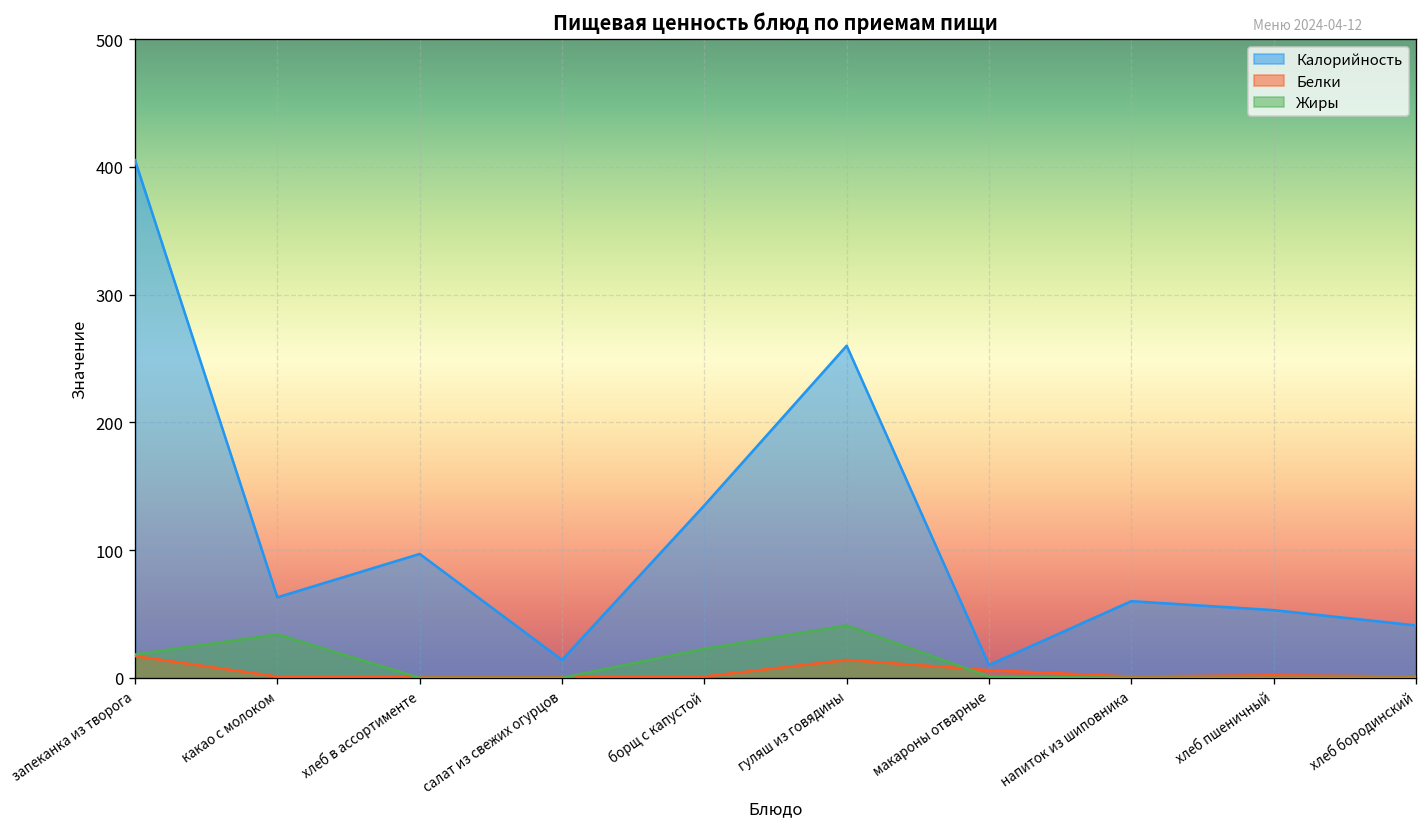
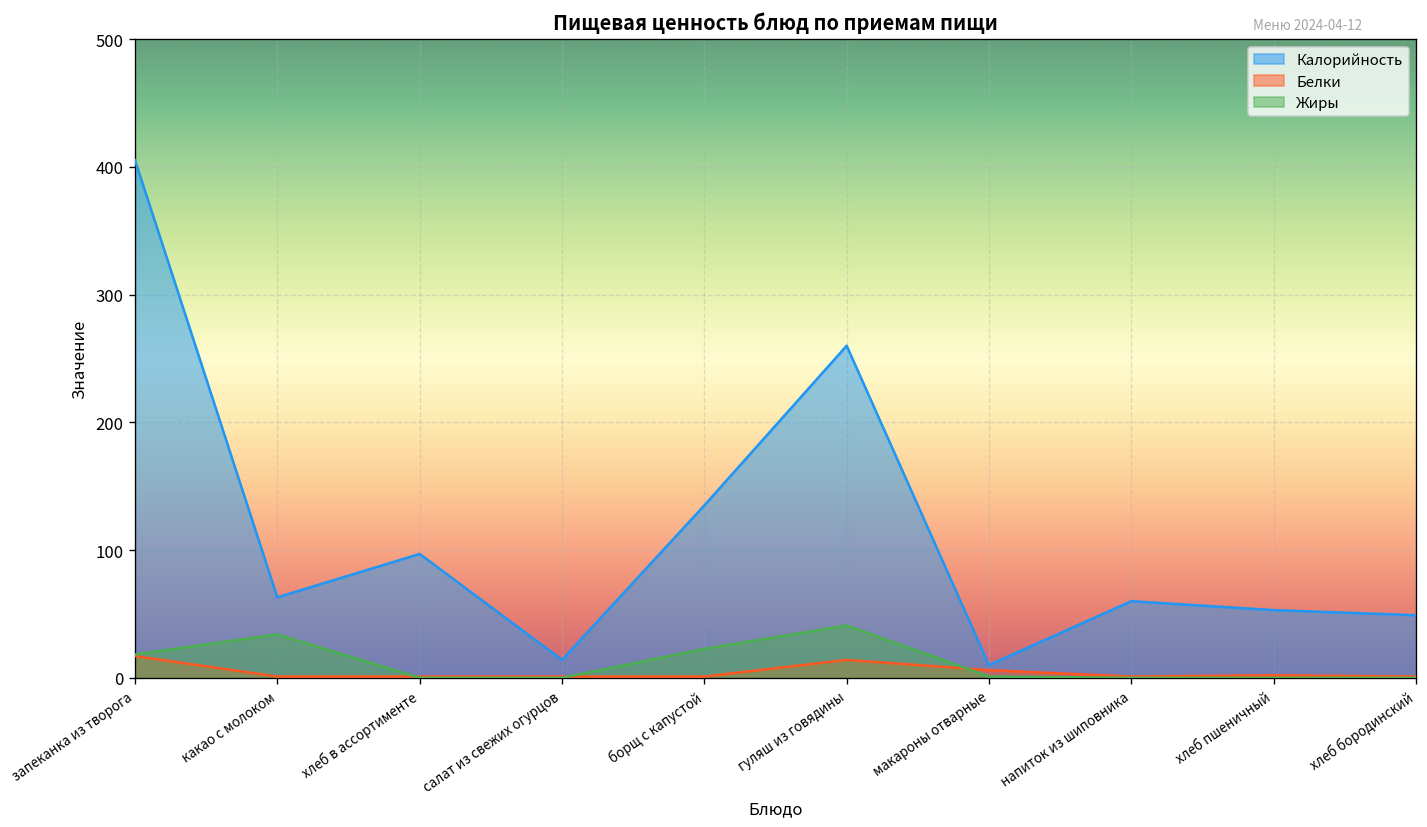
Калорийность, хлеб бородинский: 41 -> 49
